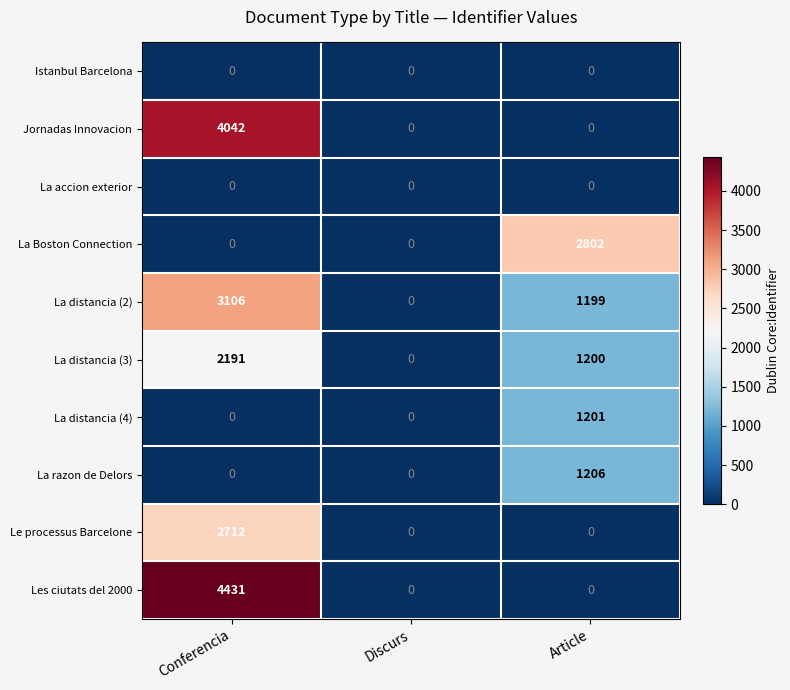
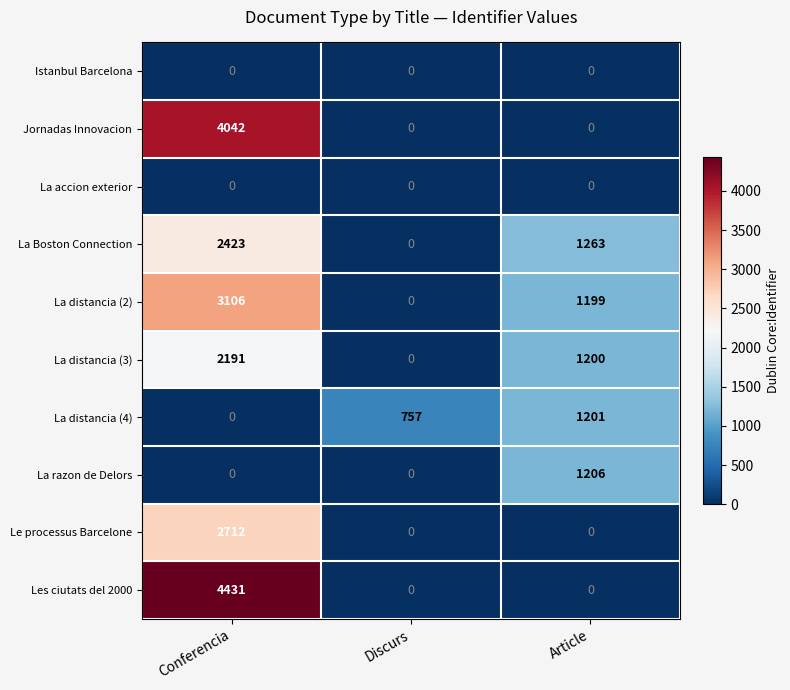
La Boston Connection, Conferencia: 0 -> 2423
La Boston Connection, Article: 2802 -> 1263
La distancia (4), Discurs: 0 -> 757
